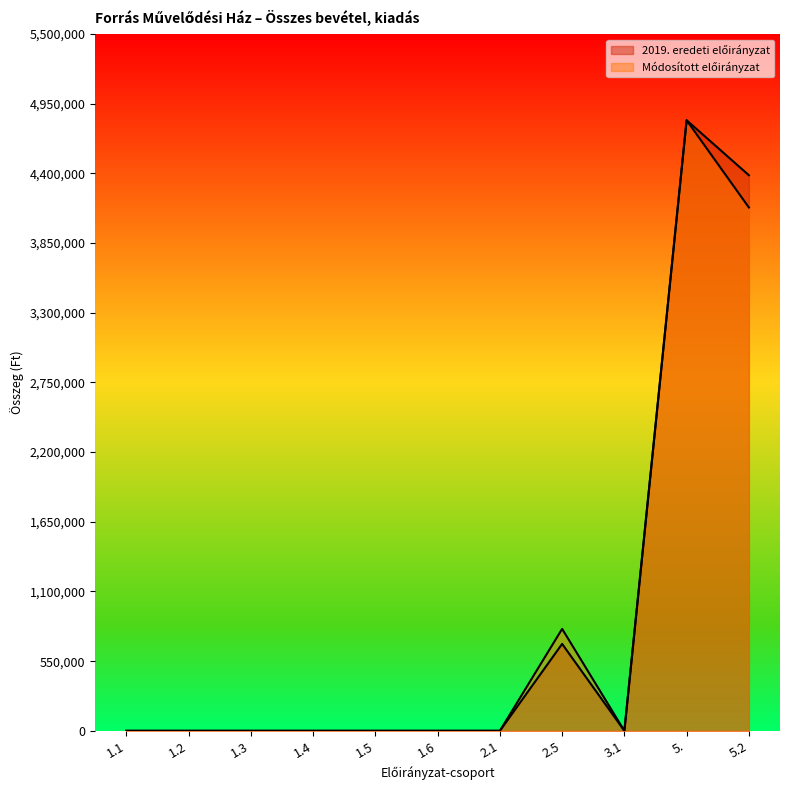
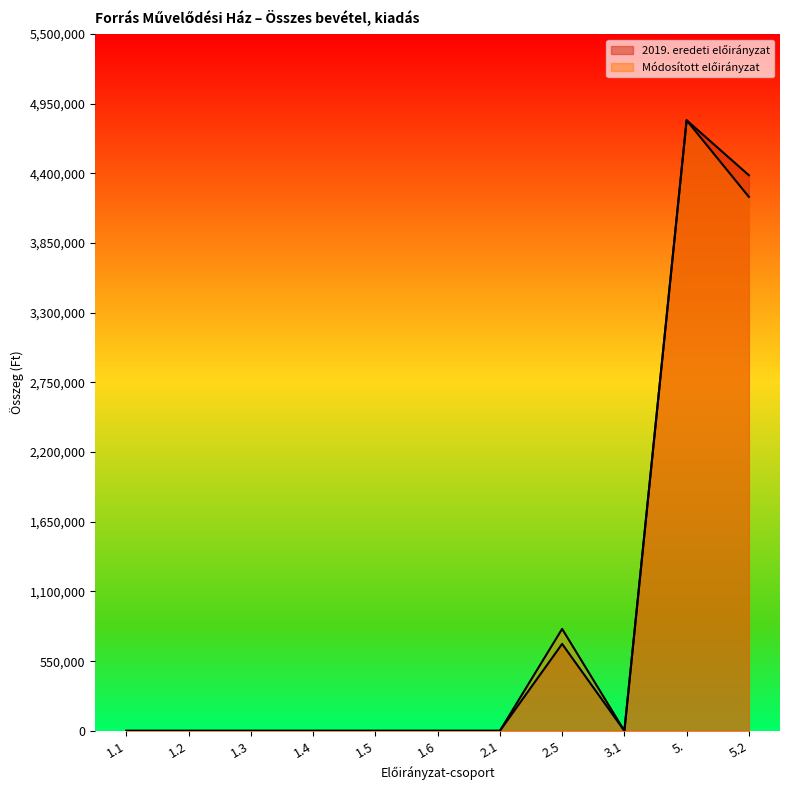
Módosított előirányzat, 5.2: 4,130,000 -> 4,220,000
